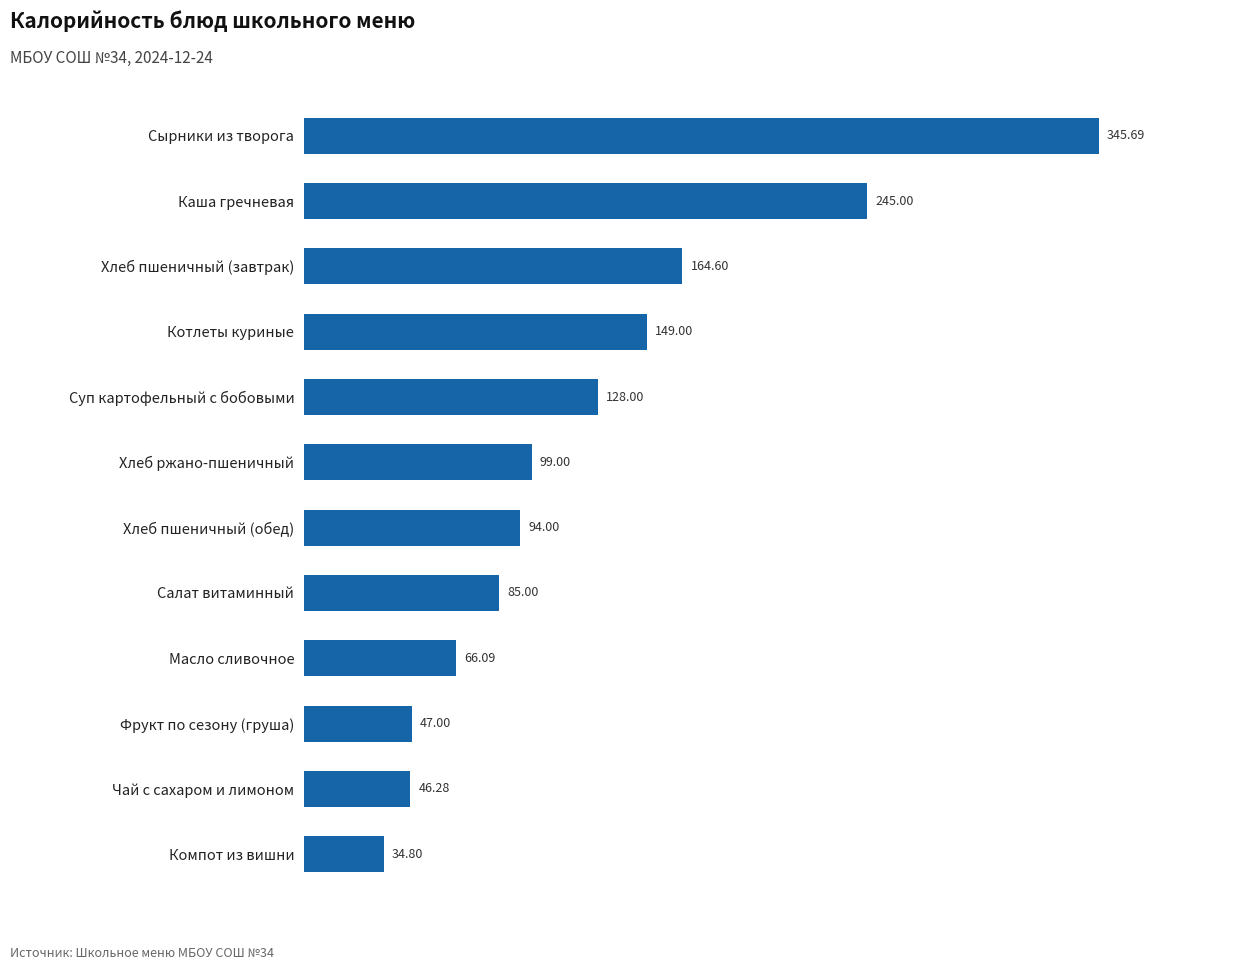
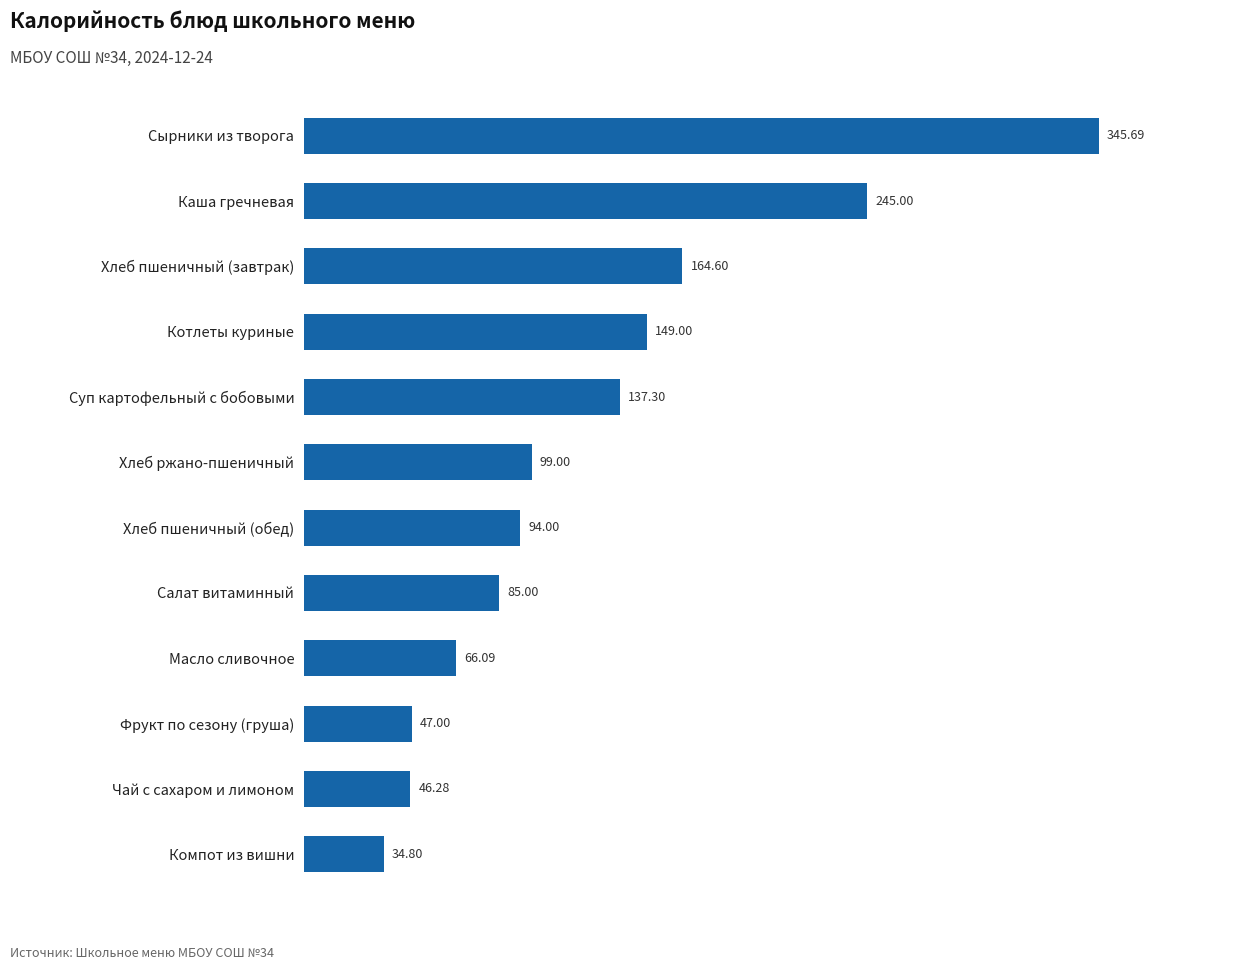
Суп картофельный с бобовыми: 128.00 -> 137.30
